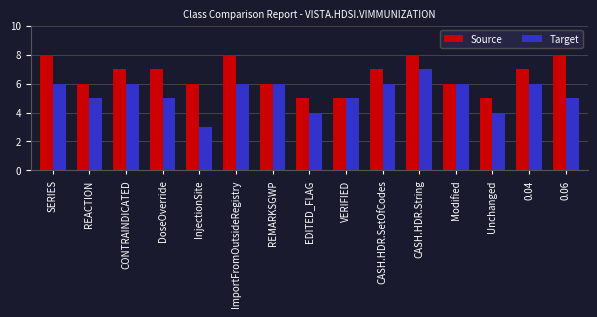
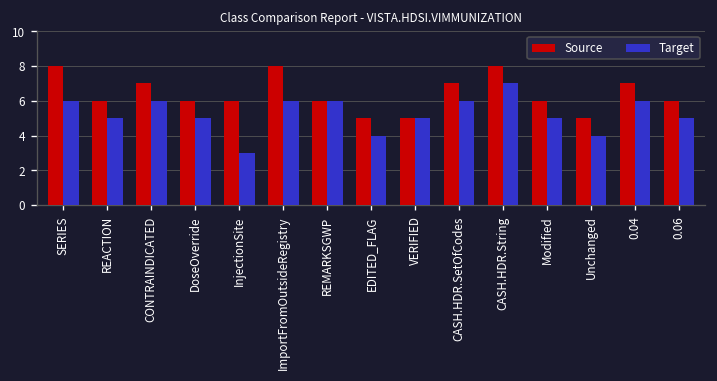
Source, DoseOverride: 7 -> 6
Target, Modified: 6 -> 5
Source, 0.06: 8 -> 6
